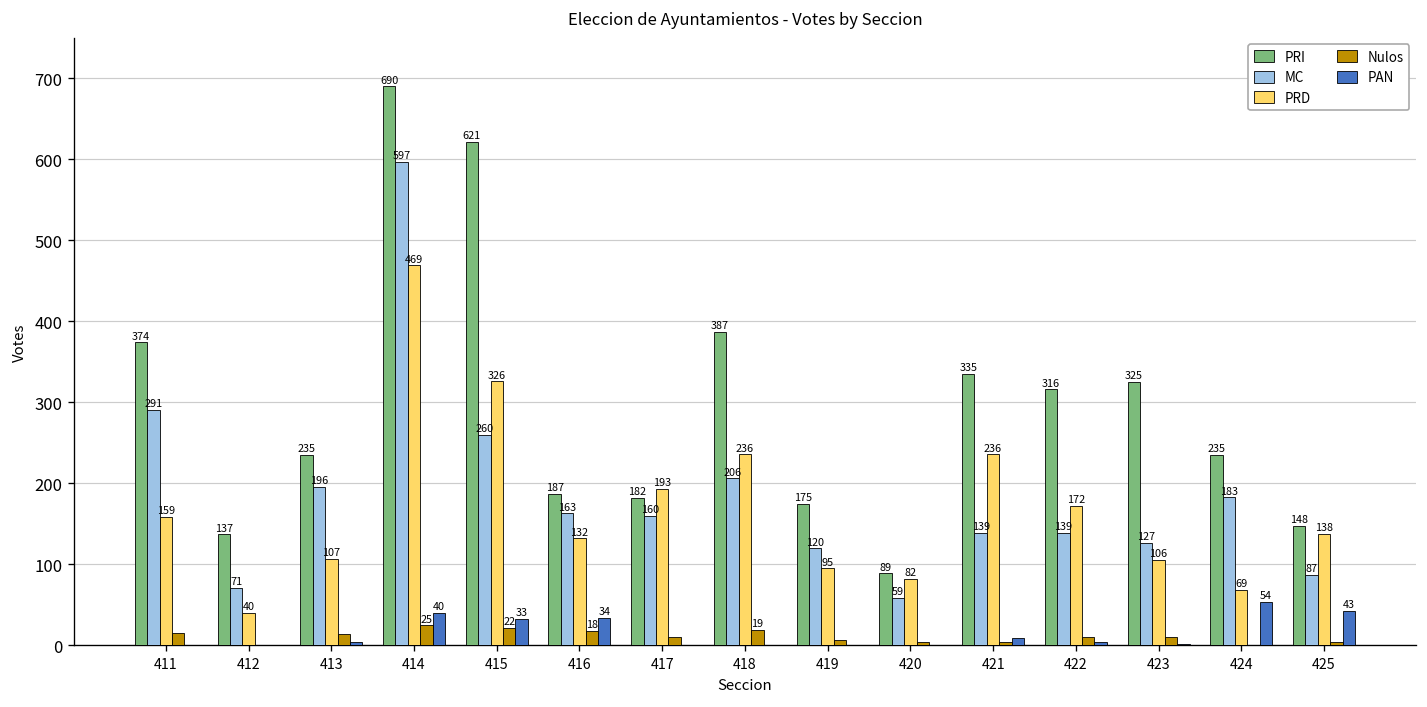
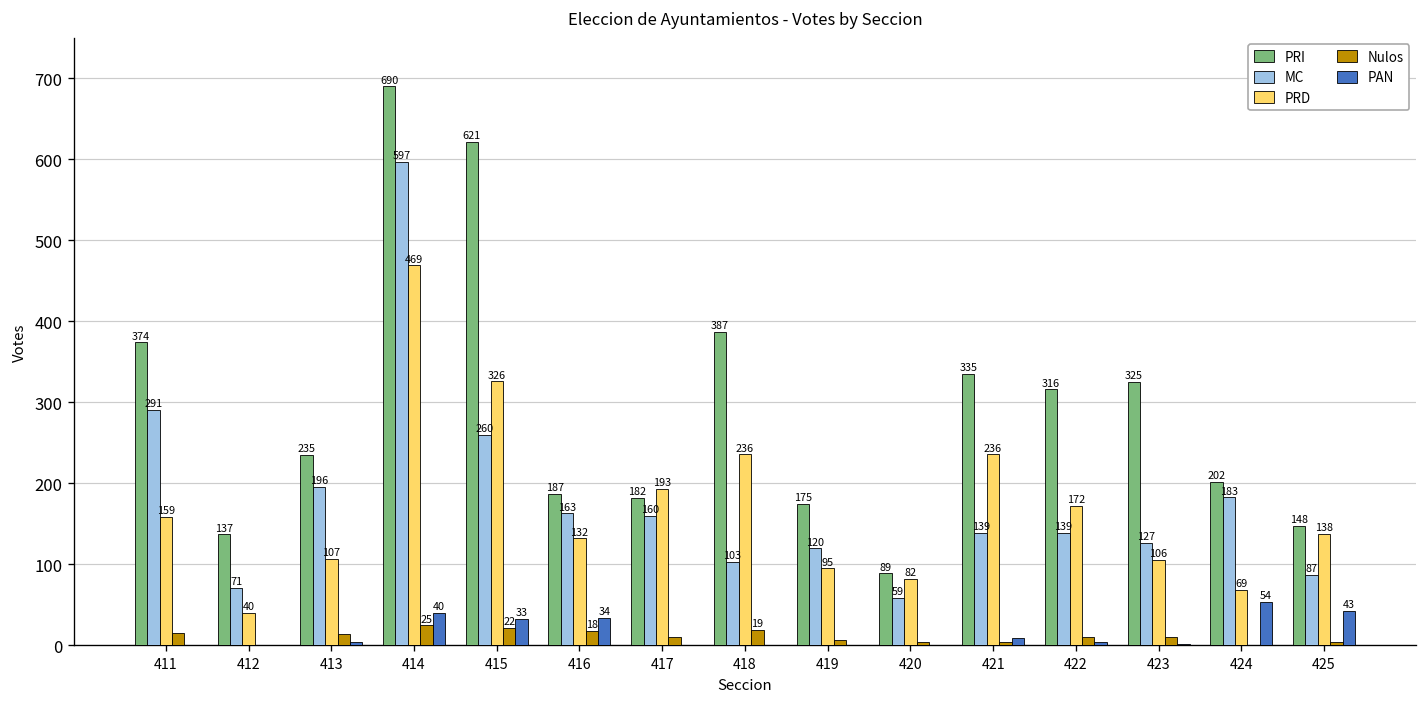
MC, 418: 206 -> 103
PRI, 424: 235 -> 202
